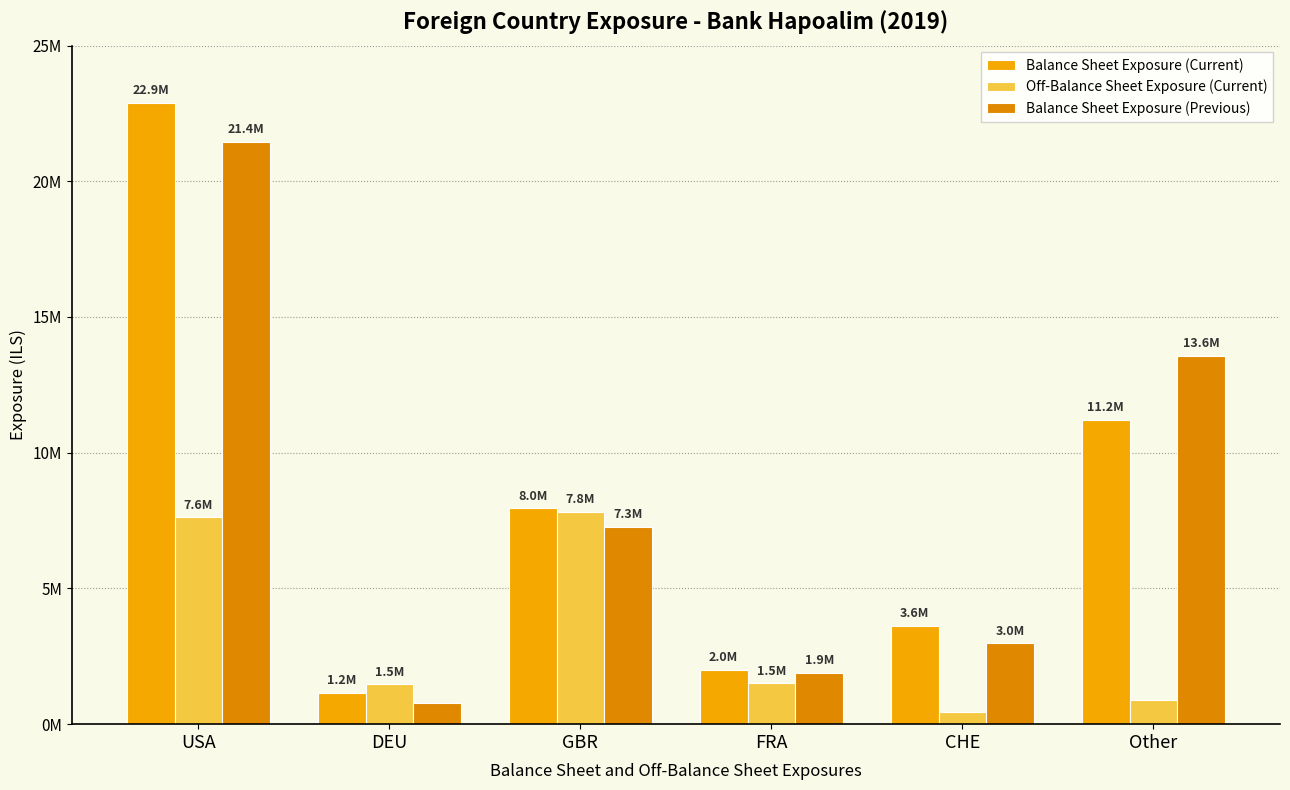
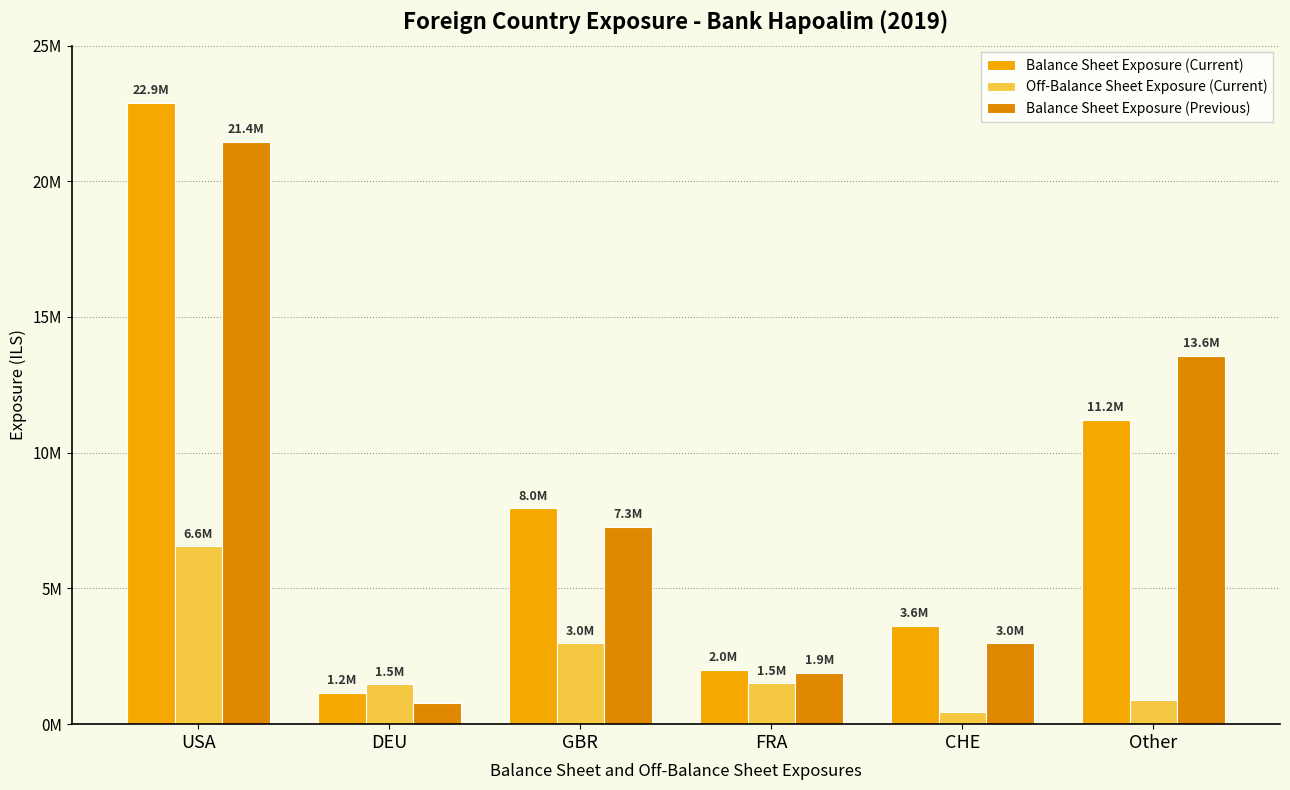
Off-Balance Sheet Exposure (Current), USA: 7.6M -> 6.6M
Off-Balance Sheet Exposure (Current), GBR: 7.8M -> 3.0M
